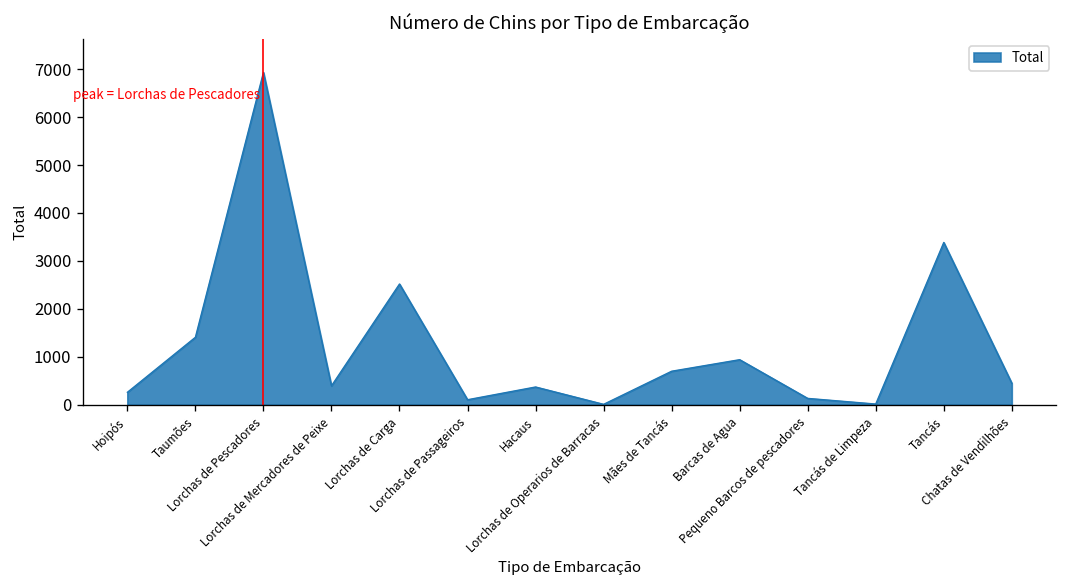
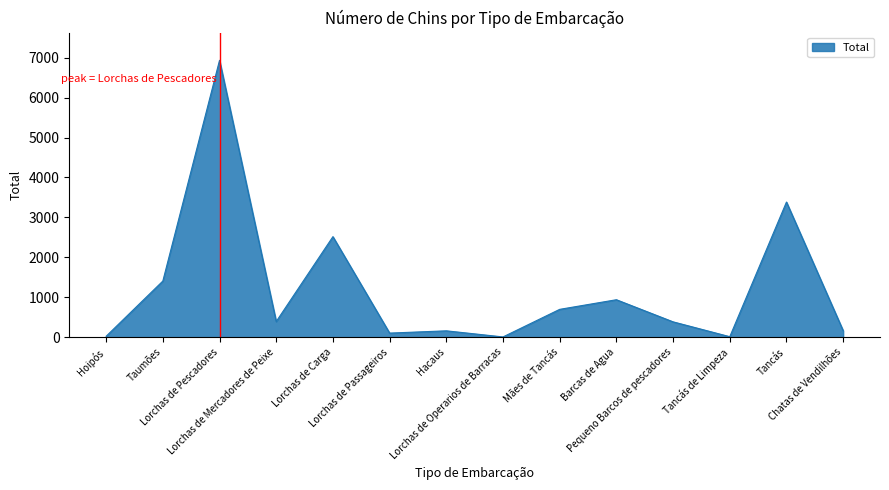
Hoipós: 300 -> 0
Hacaus: 400 -> 200
Pequeno Barcos de pescadores: 100 -> 400
Chatas de Vendilhões: 400 -> 200
